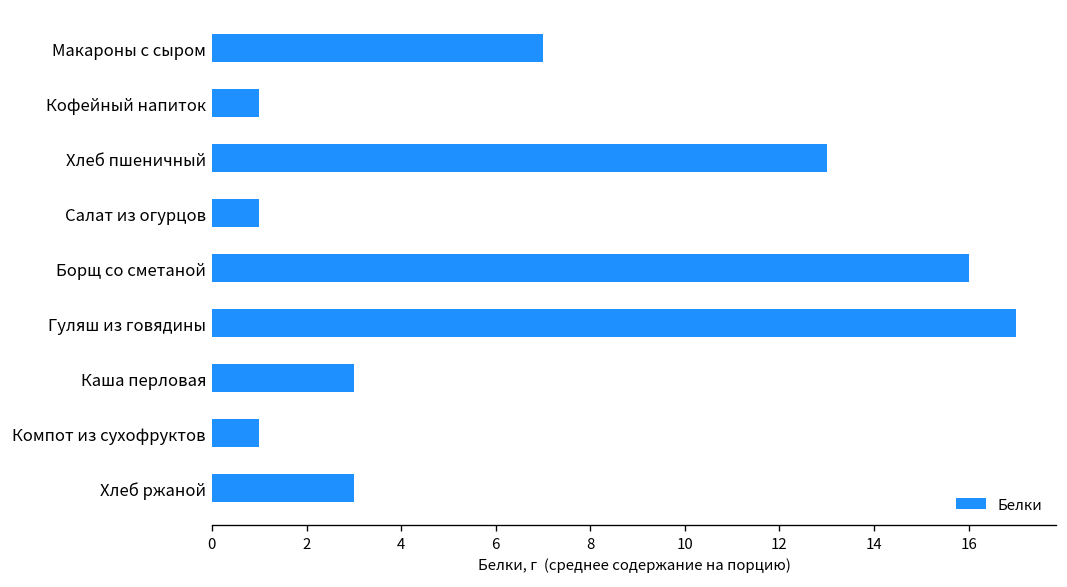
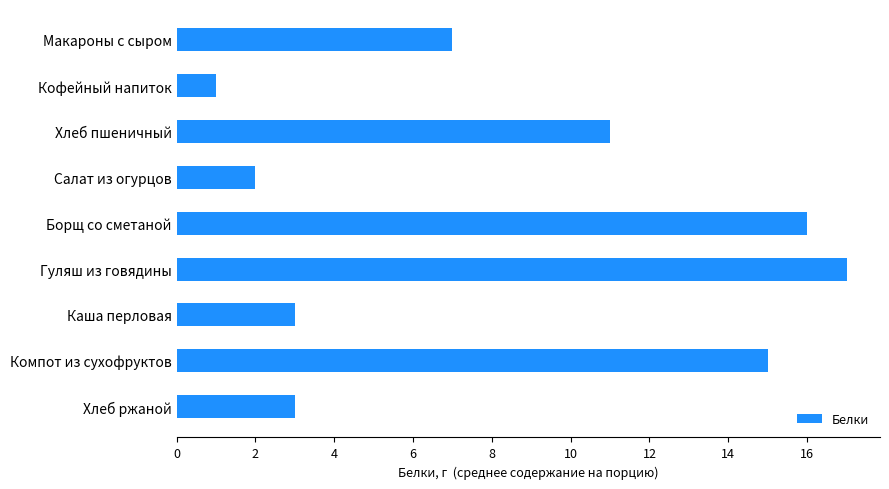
Хлеб пшеничный: 13 -> 11
Салат из огурцов: 1 -> 2
Компот из сухофруктов: 1 -> 15
